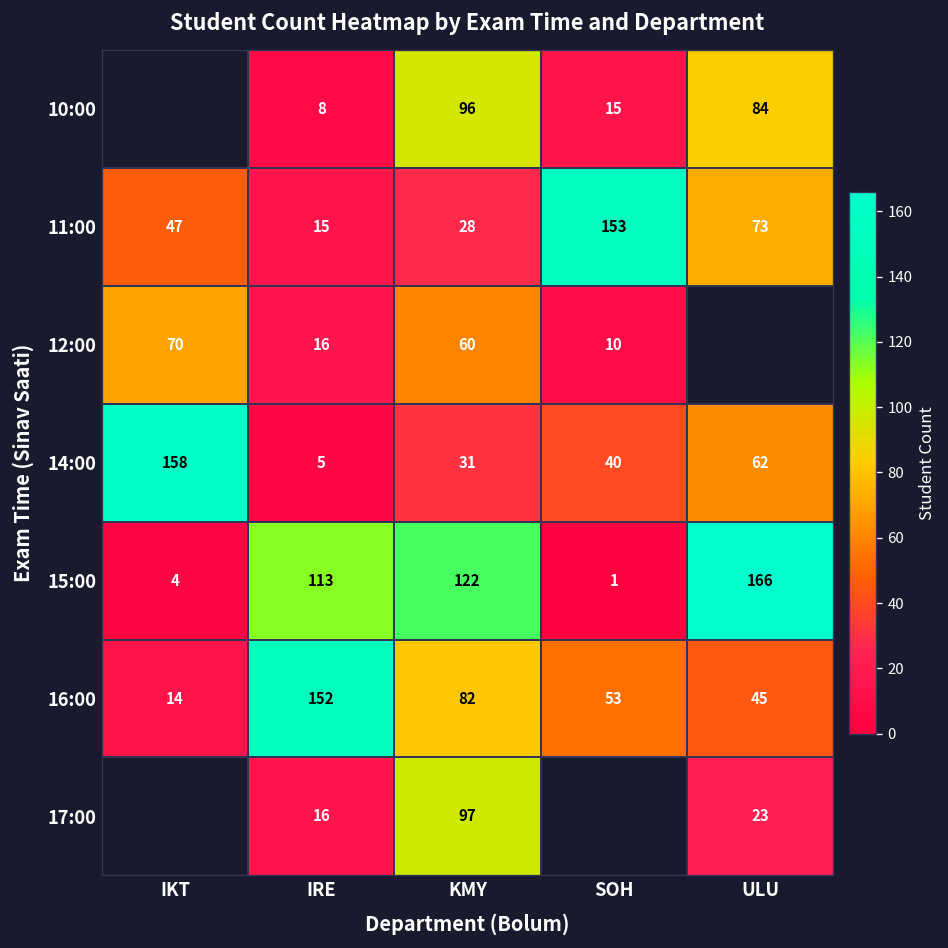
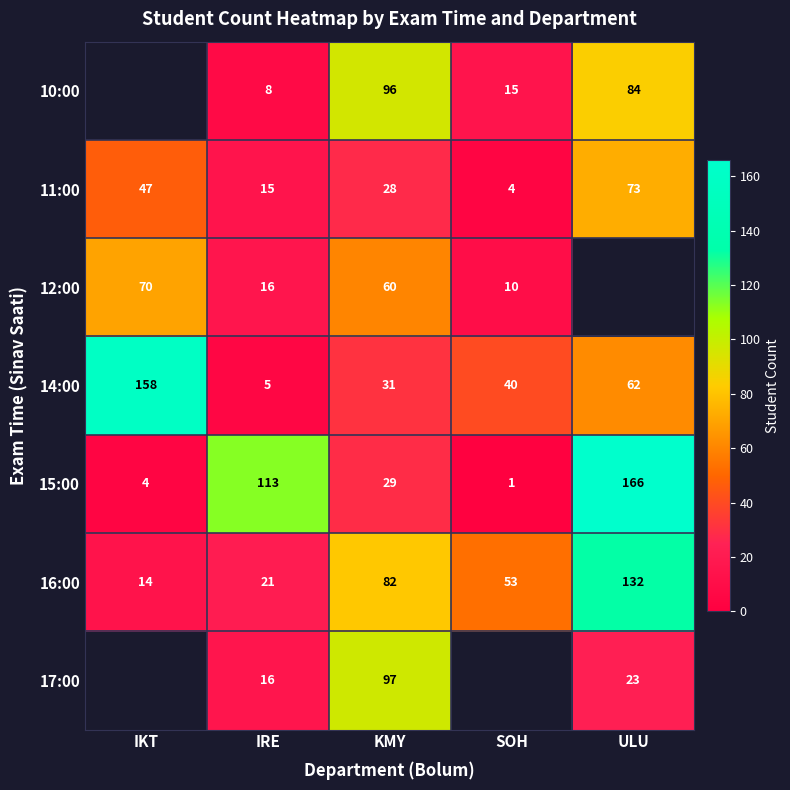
11:00, SOH: 153 -> 4
15:00, KMY: 122 -> 29
16:00, IRE: 152 -> 21
16:00, ULU: 45 -> 132
